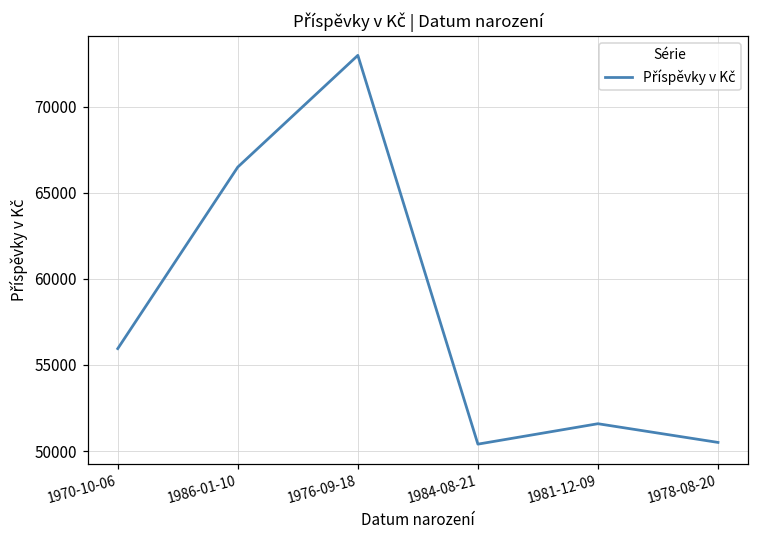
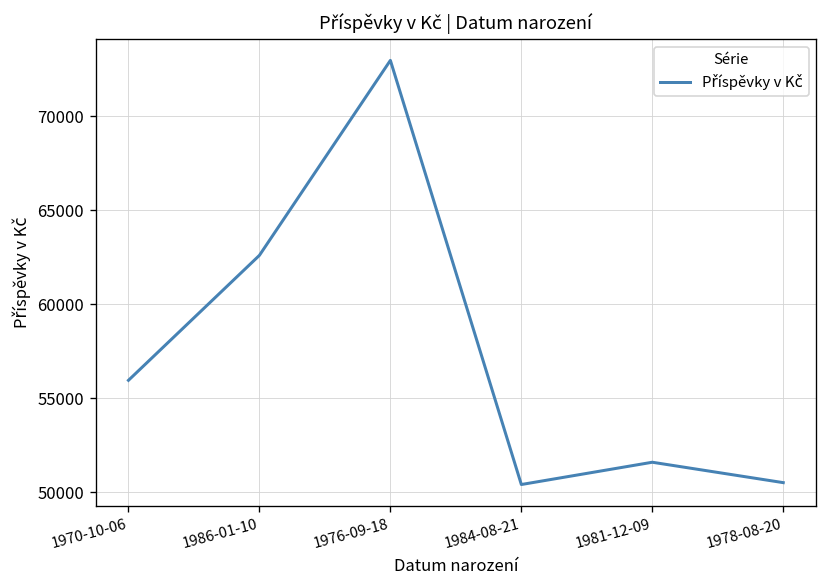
1986-01-10: 66500 -> 62600
